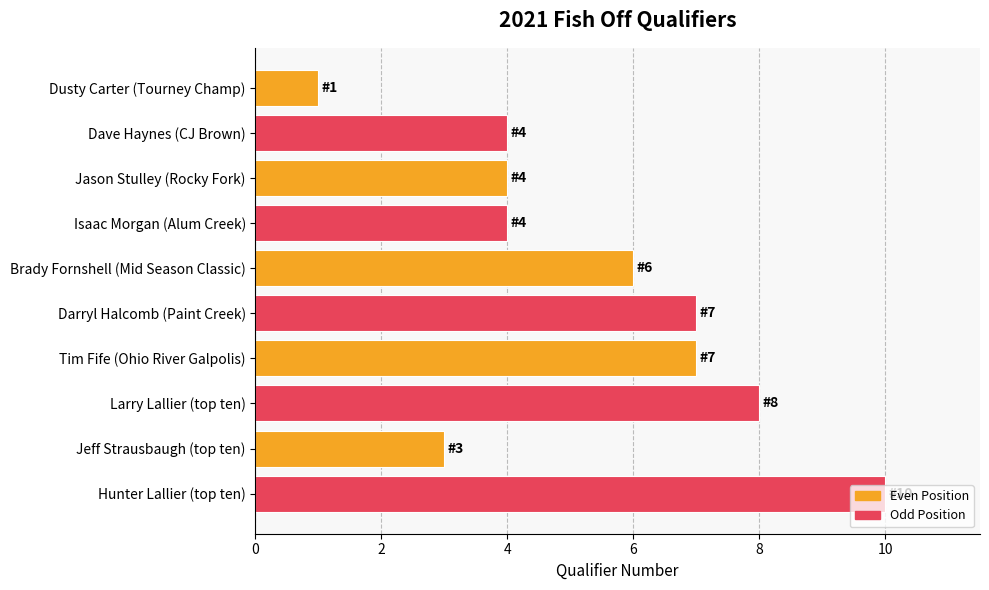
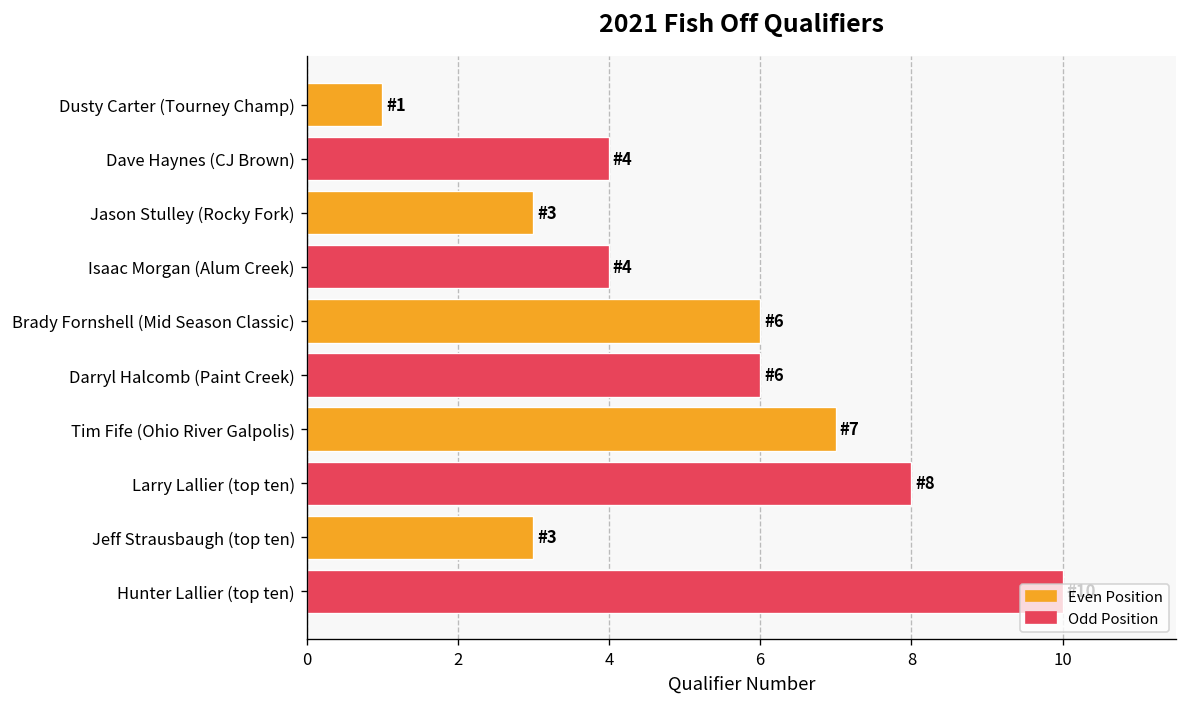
Jason Stulley (Rocky Fork): 4 -> 3
Darryl Halcomb (Paint Creek): 7 -> 6
